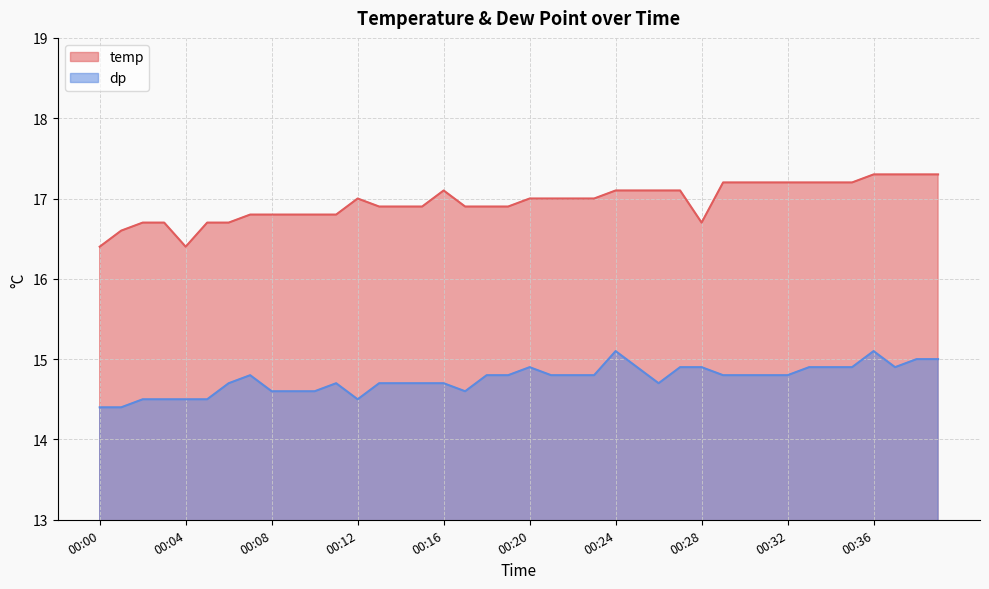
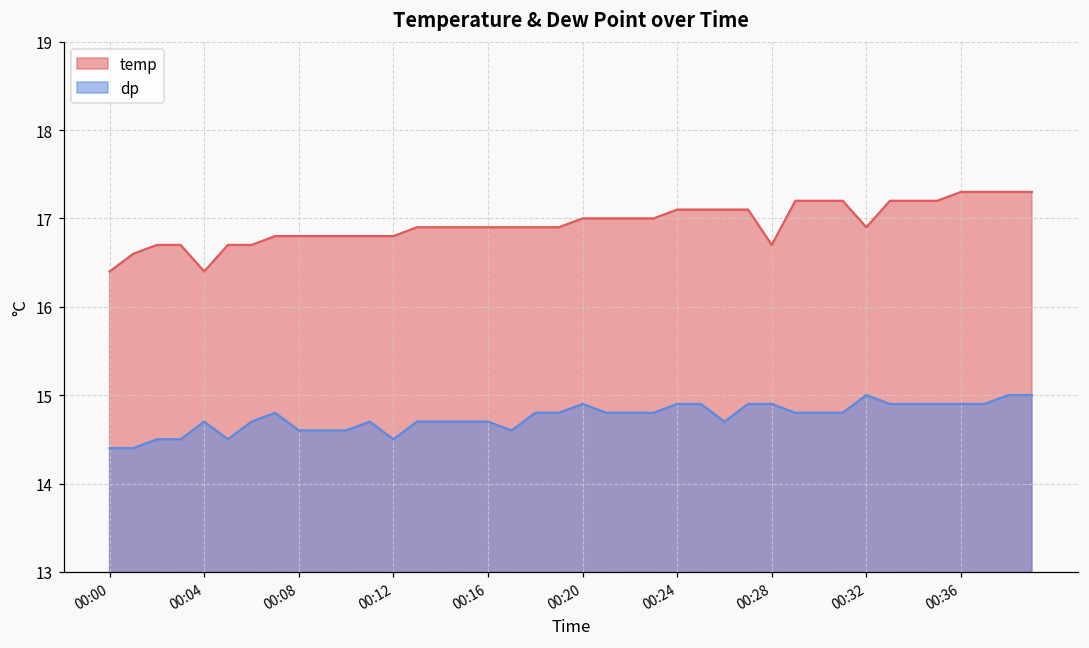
dp, 00:04: 14.5 -> 14.7
temp, 00:12: 17.0 -> 16.8
temp, 00:16: 17.1 -> 16.9
dp, 00:24: 15.1 -> 14.9
temp, 00:32: 17.2 -> 16.9
dp, 00:32: 14.8 -> 15.0
dp, 00:36: 15.1 -> 14.9
